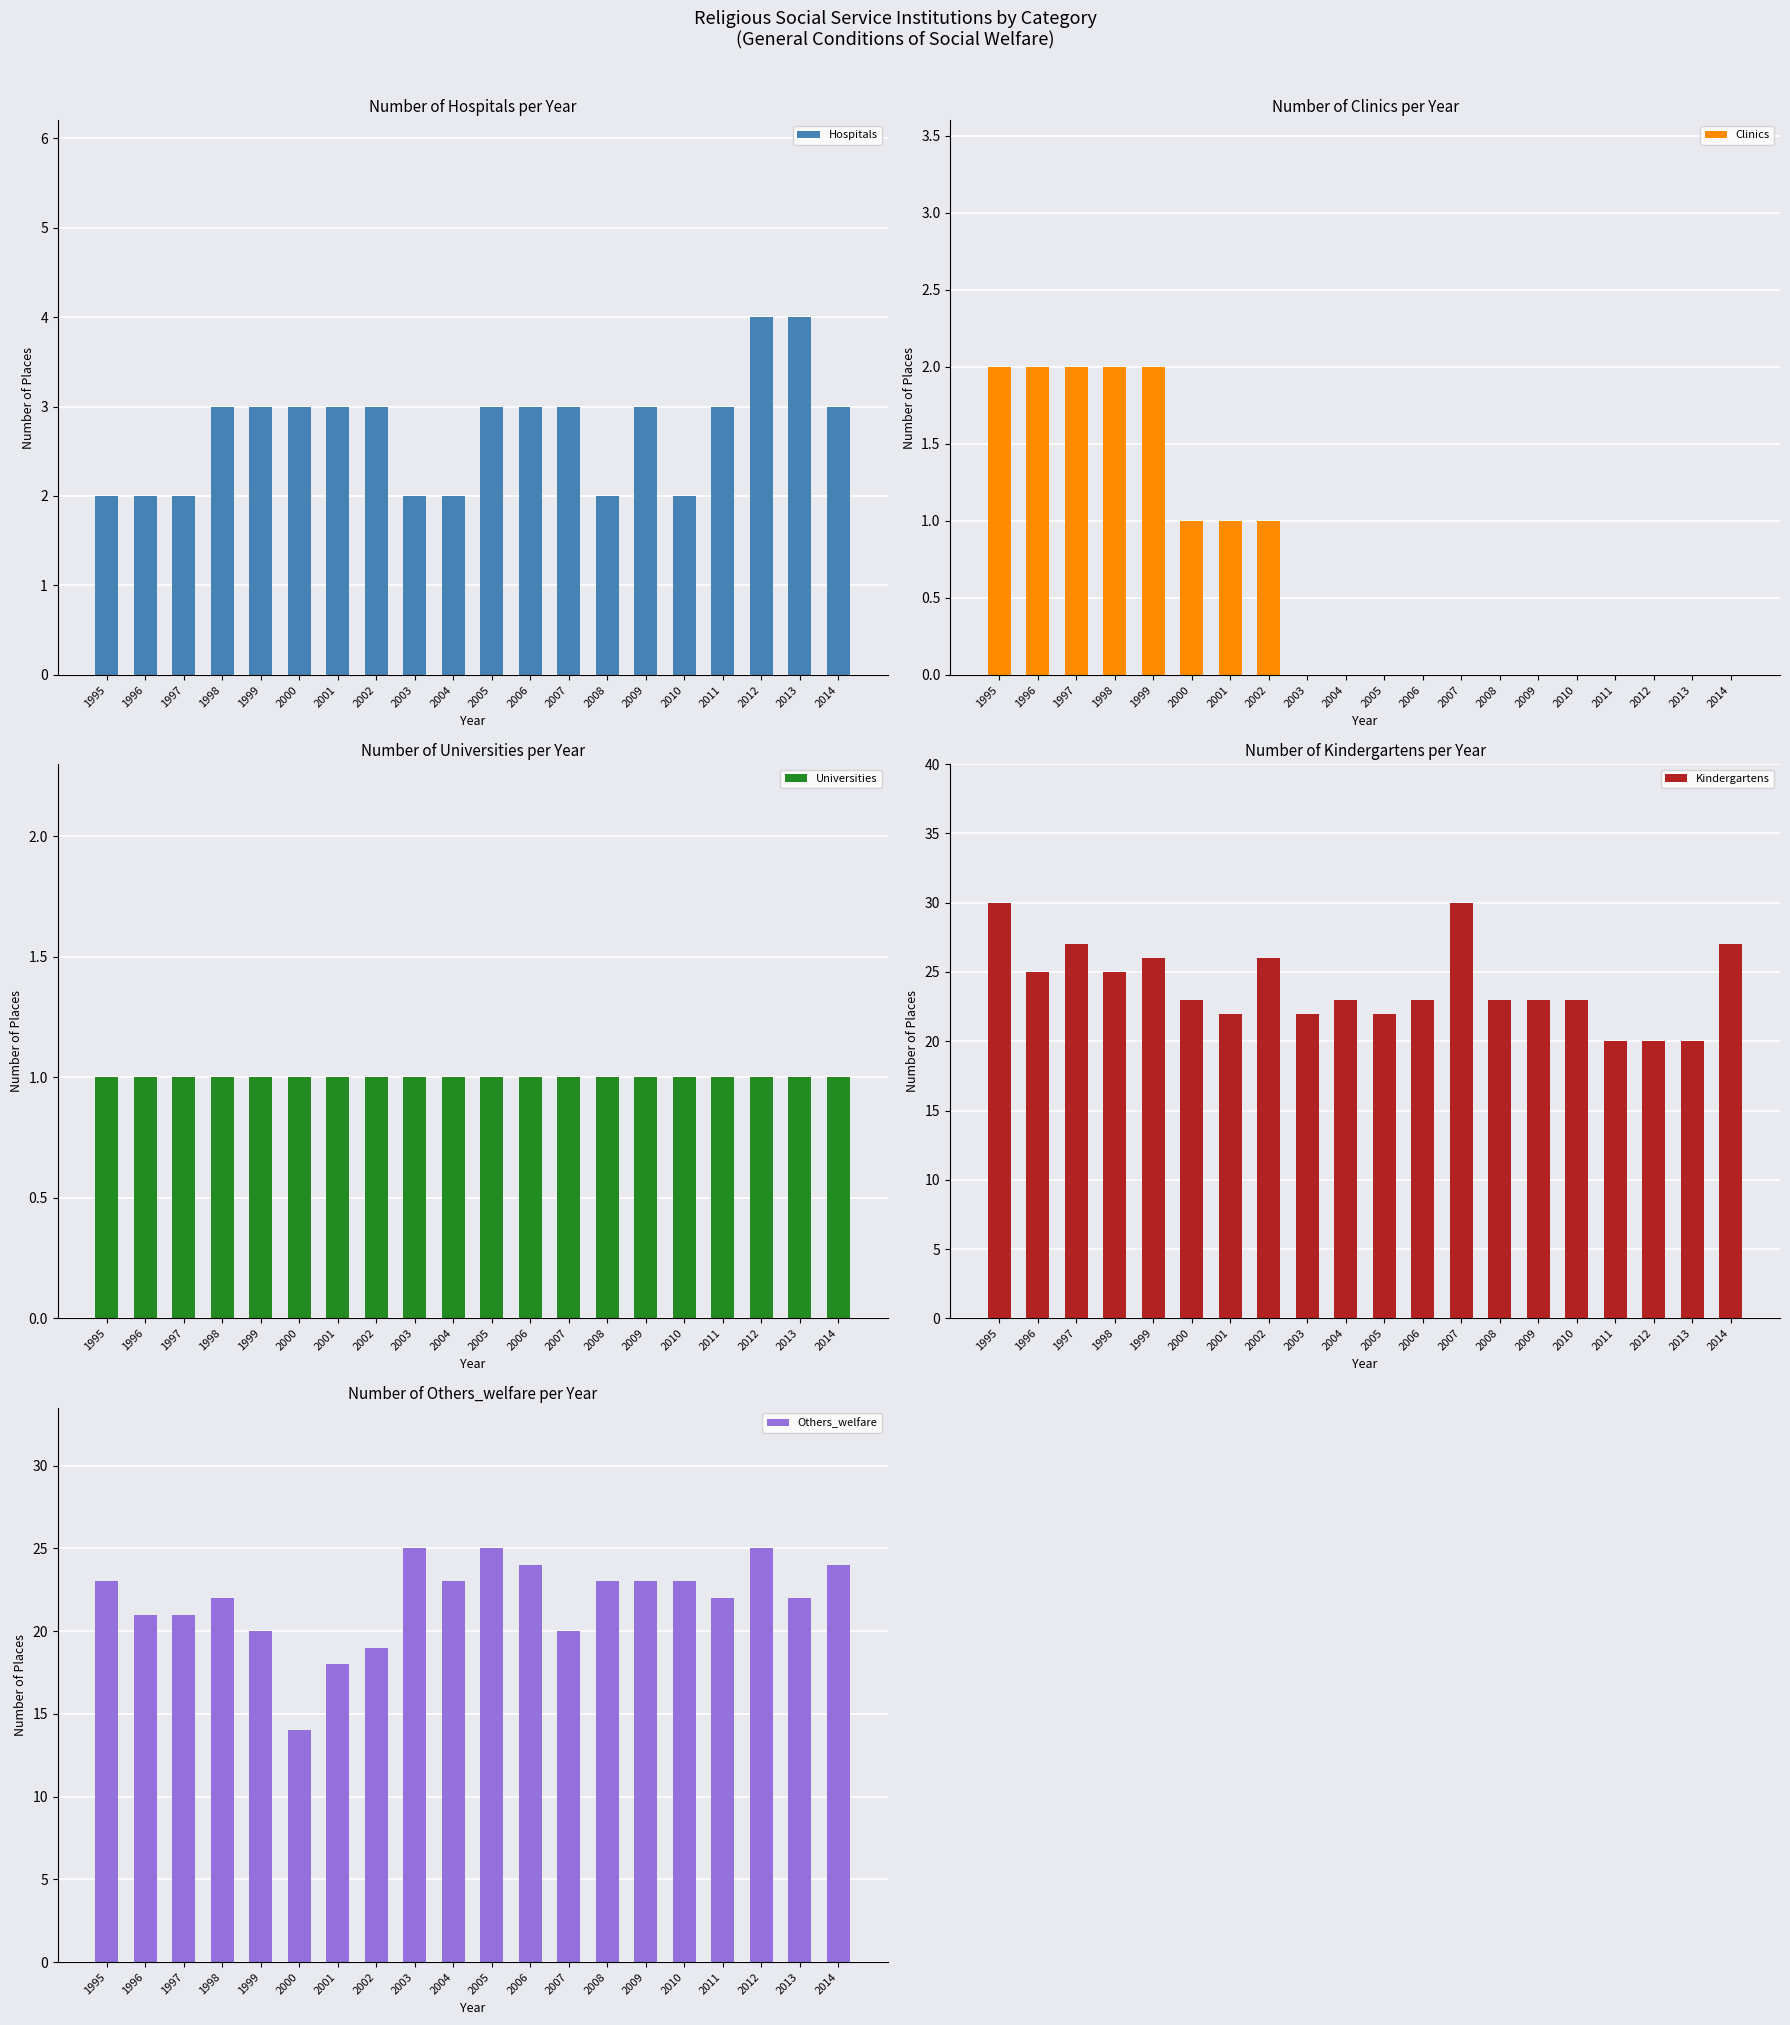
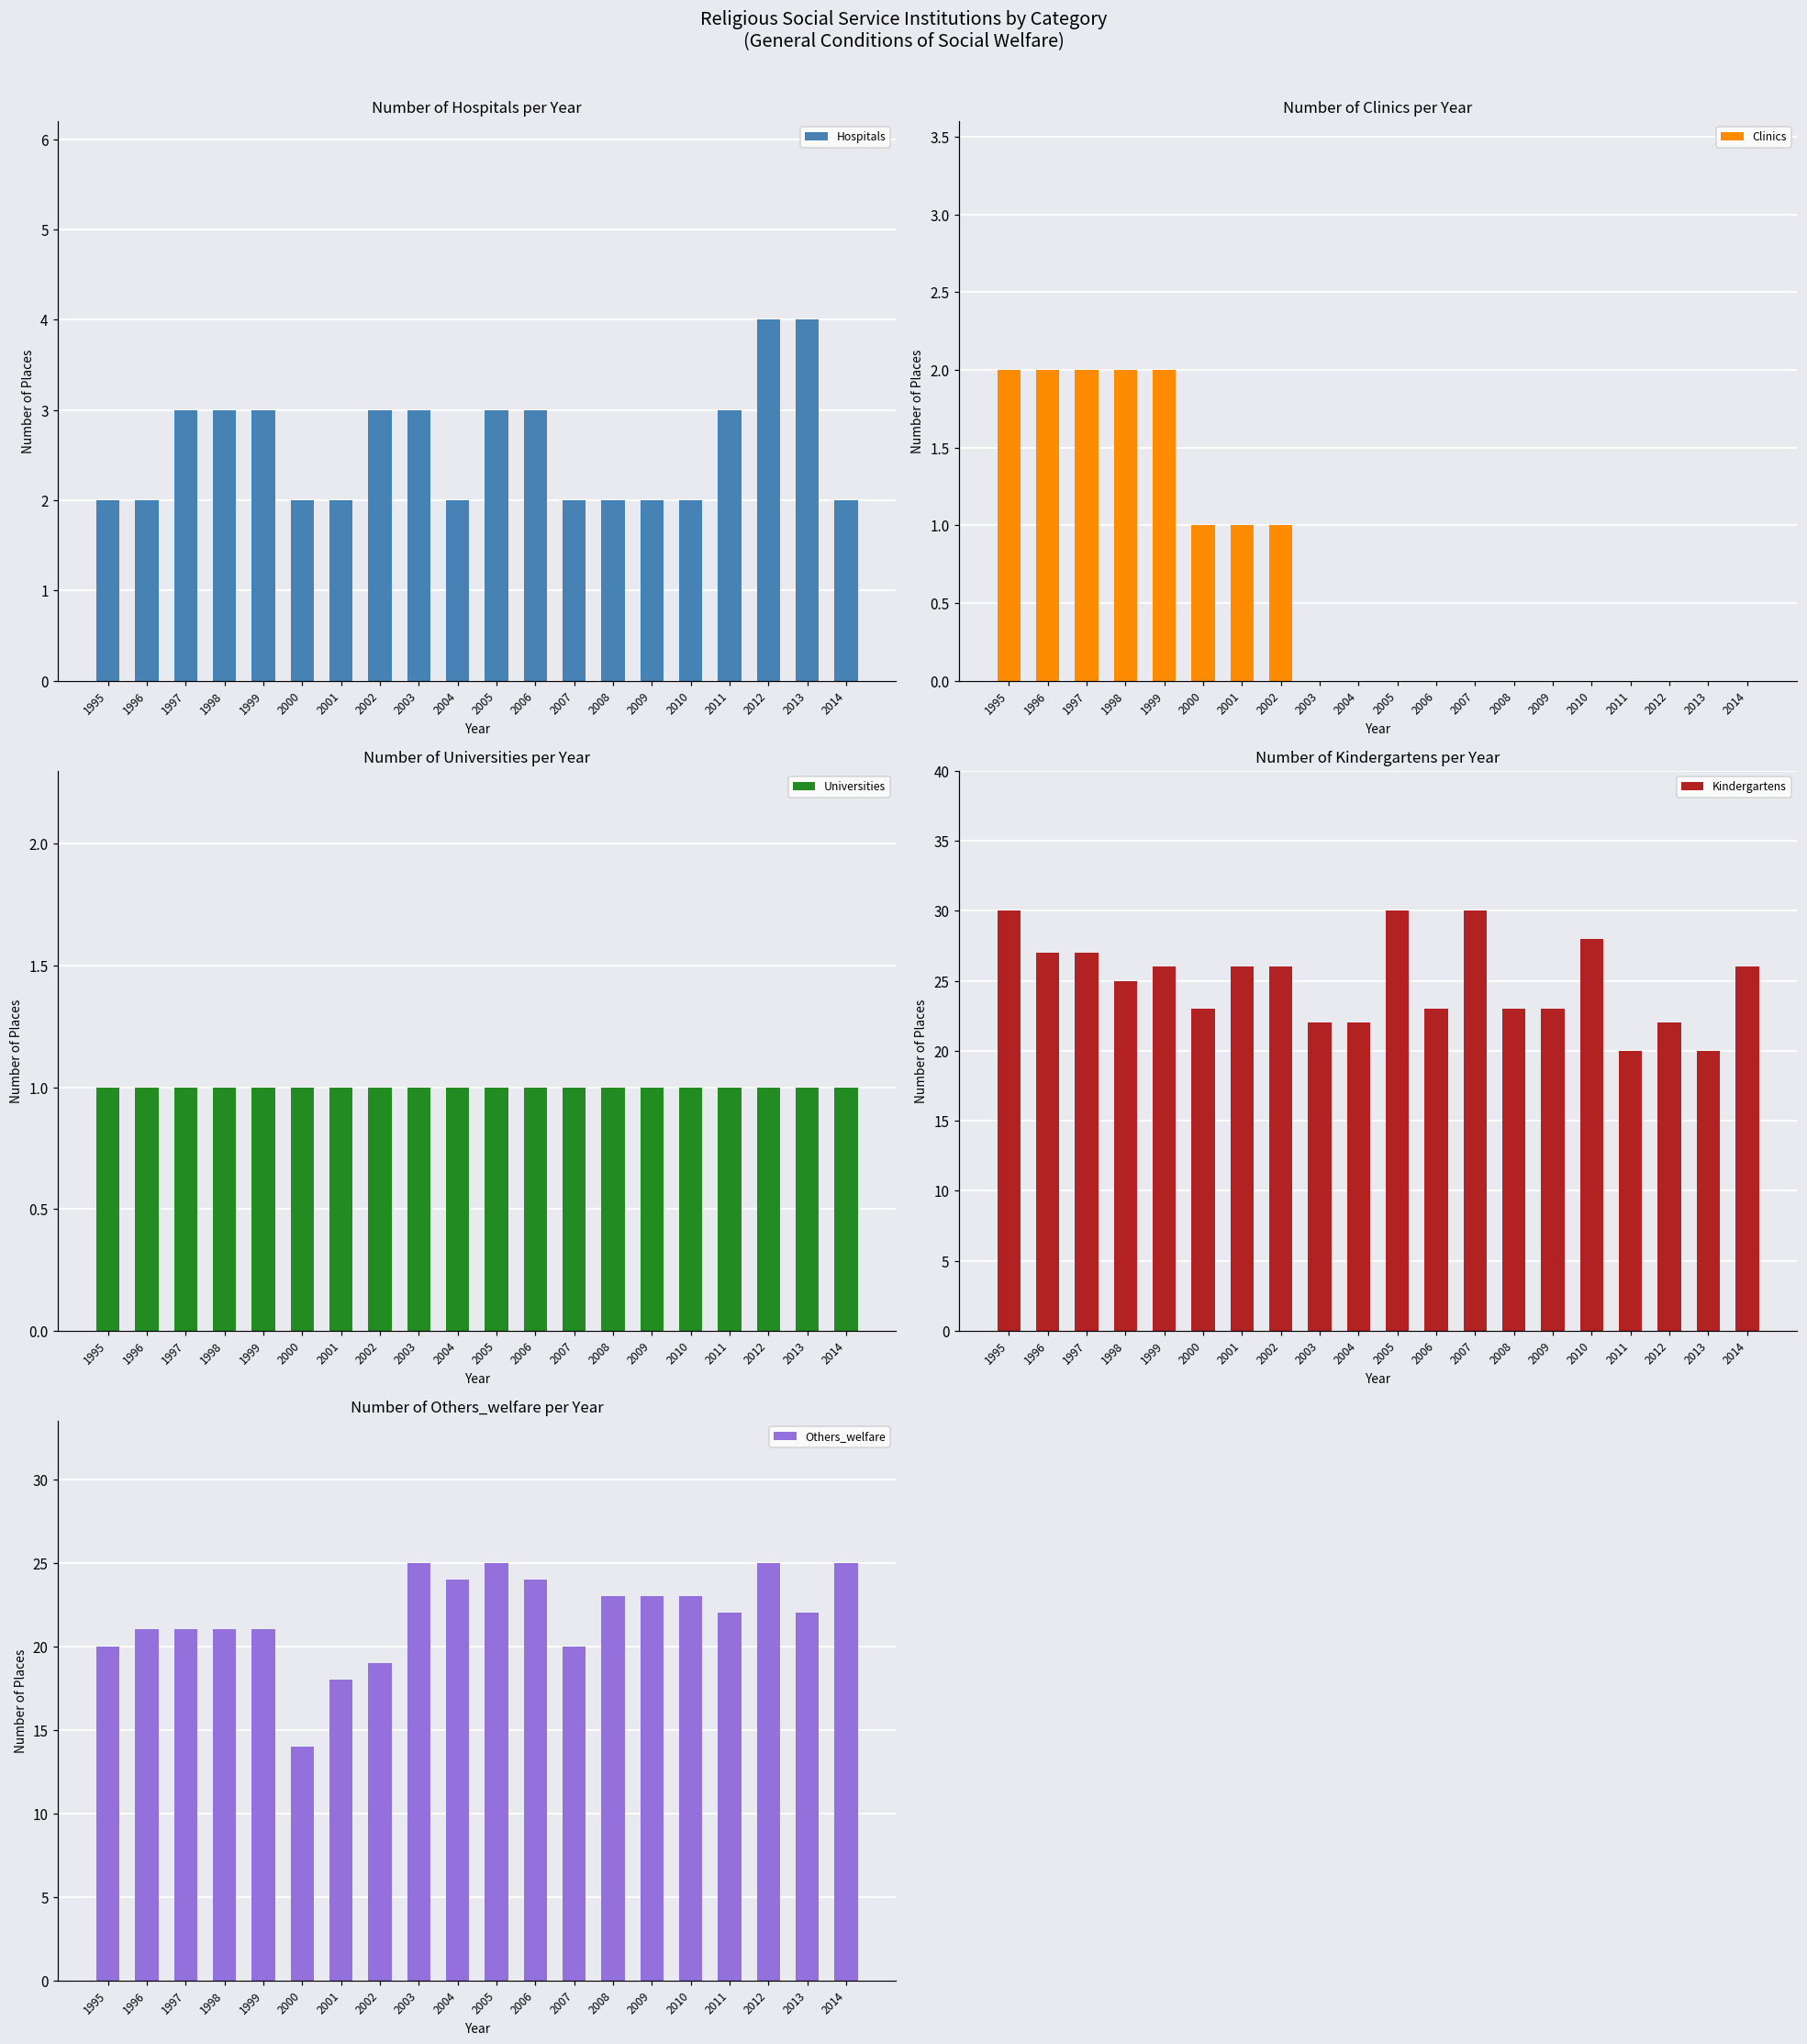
Number of Hospitals per Year, 1997: 2 -> 3
Number of Hospitals per Year, 2000: 3 -> 2
Number of Hospitals per Year, 2001: 3 -> 2
Number of Hospitals per Year, 2003: 2 -> 3
Number of Hospitals per Year, 2007: 3 -> 2
Number of Hospitals per Year, 2009: 3 -> 2
Number of Hospitals per Year, 2014: 3 -> 2
Number of Kindergartens per Year, 1996: 25 -> 27
Number of Kindergartens per Year, 2001: 22 -> 26
Number of Kindergartens per Year, 2004: 23 -> 22
Number of Kindergartens per Year, 2005: 22 -> 30
Number of Kindergartens per Year, 2010: 23 -> 28
Number of Kindergartens per Year, 2012: 20 -> 22
Number of Kindergartens per Year, 2014: 27 -> 26
Number of Others_welfare per Year, 1995: 23 -> 20
Number of Others_welfare per Year, 1998: 22 -> 21
Number of Others_welfare per Year, 1999: 20 -> 21
Number of Others_welfare per Year, 2004: 23 -> 24
Number of Others_welfare per Year, 2014: 24 -> 25
